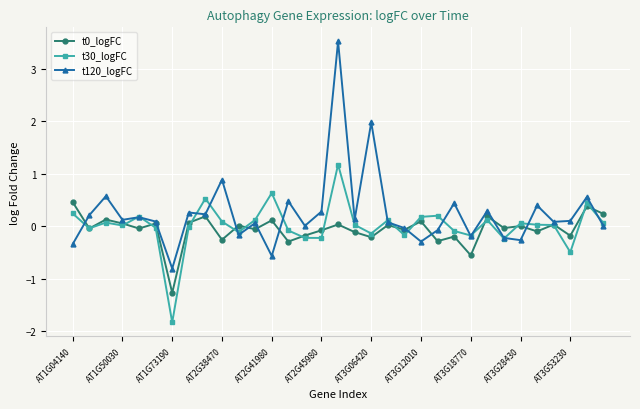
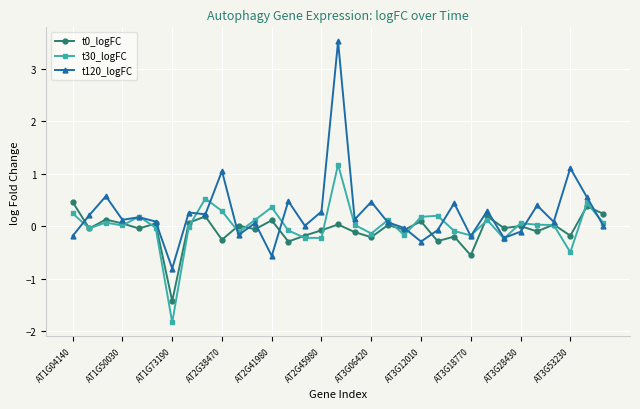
t120_logFC, AT1G04140: -0.3 -> -0.2
t0_logFC, AT1G73190: -1.3 -> -1.4
t30_logFC, AT2G38470: 0.1 -> 0.3
t120_logFC, AT2G38470: 0.9 -> 1.1
t30_logFC, AT2G41980: 0.6 -> 0.4
t120_logFC, AT3G06420: 2.0 -> 0.5
t120_logFC, AT3G28430: -0.3 -> -0.1
t120_logFC, AT3G53230: 0.1 -> 1.1
